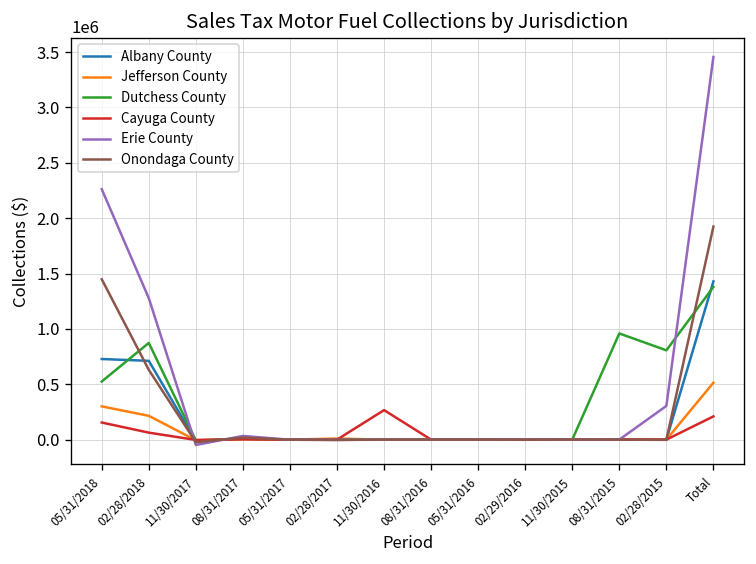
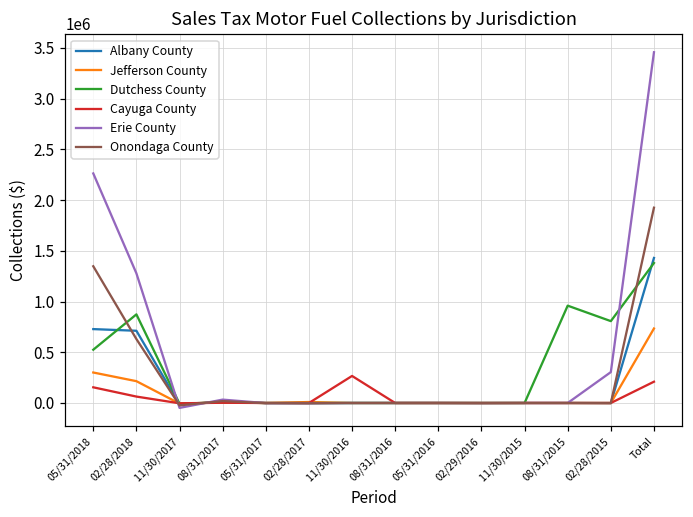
Onondaga County, 05/31/2018: 1400000 -> 1300000
Jefferson County, Total: 500000 -> 700000
